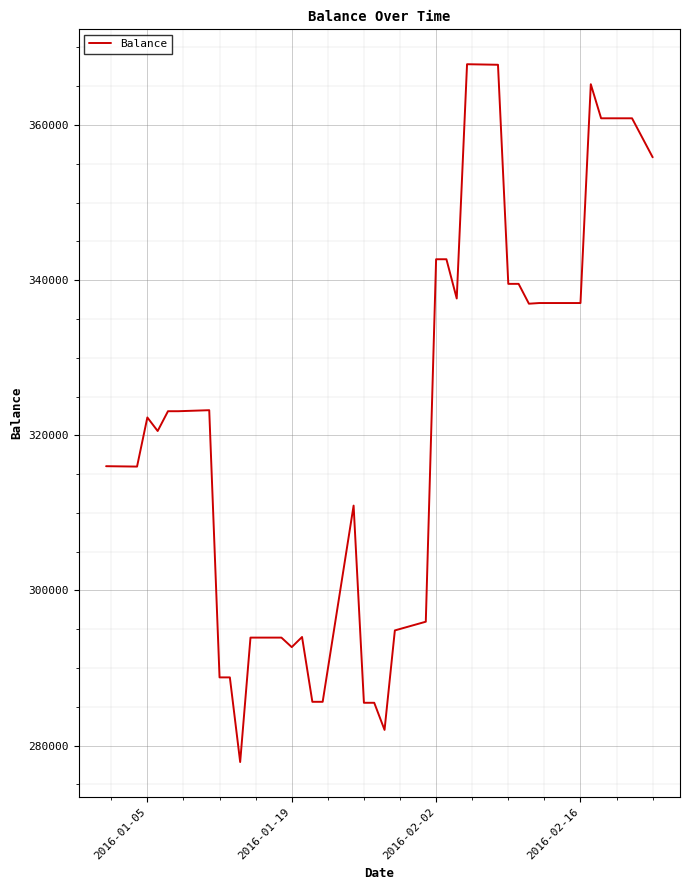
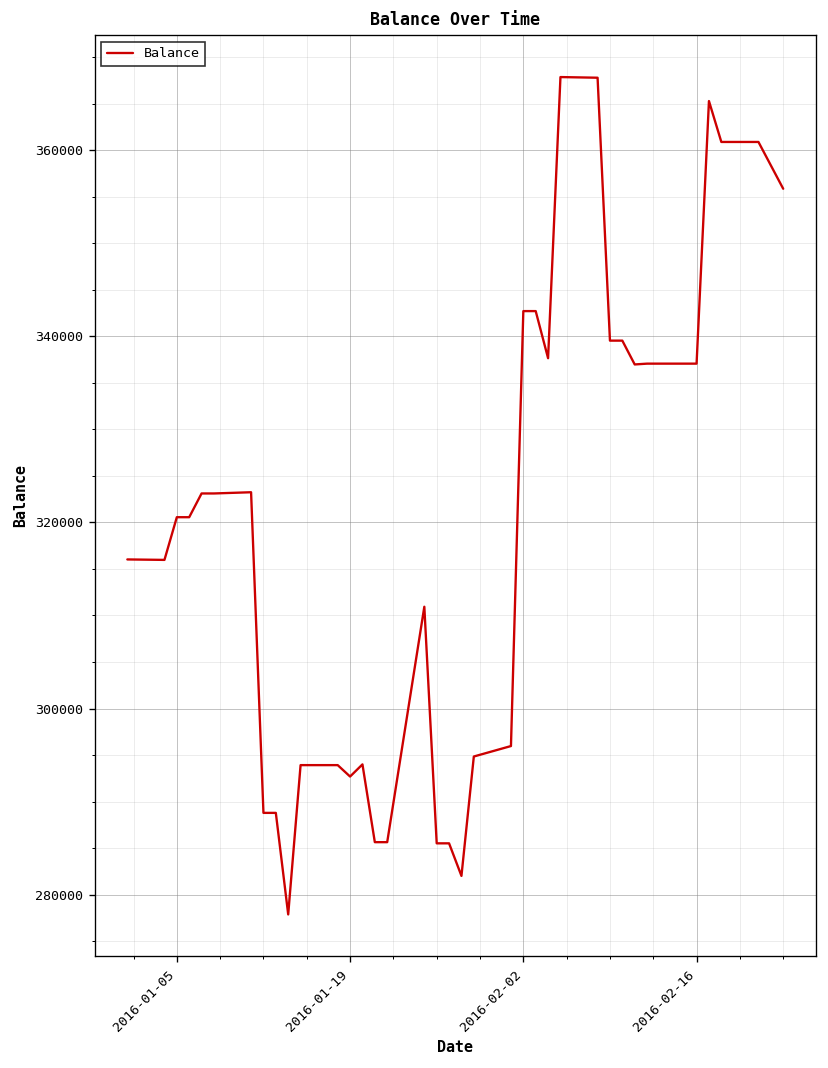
2016-01-05: 322000 -> 321000
